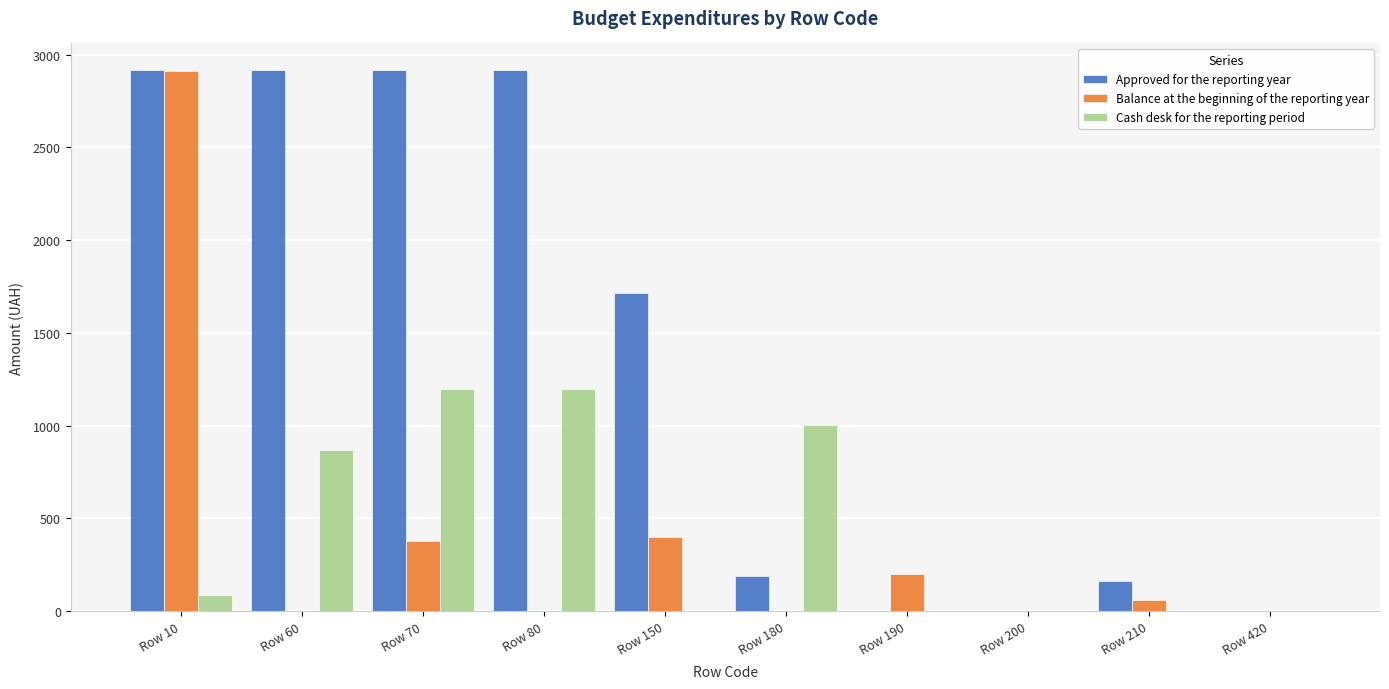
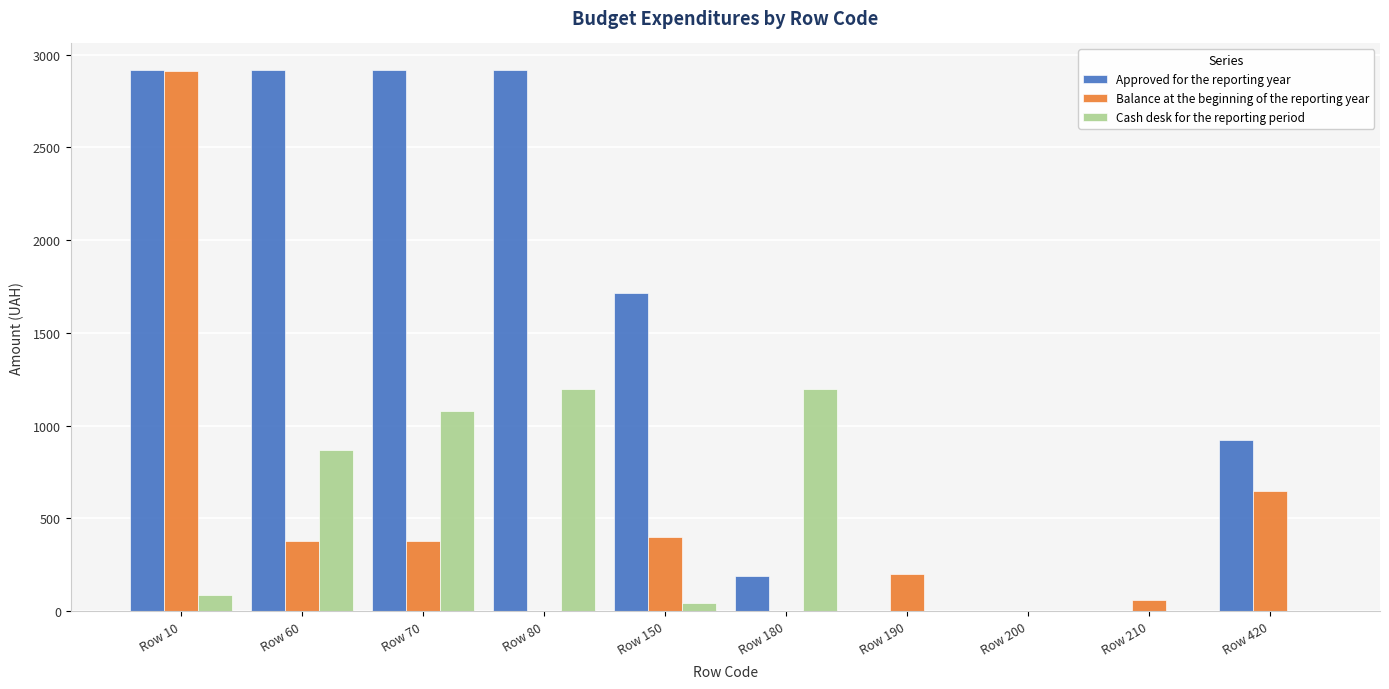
Balance at the beginning of the reporting year, Row 60: 0 -> 380
Cash desk for the reporting period, Row 70: 1200 -> 1080
Cash desk for the reporting period, Row 150: 0 -> 40
Cash desk for the reporting period, Row 180: 1000 -> 1200
Approved for the reporting year, Row 210: 160 -> 0
Approved for the reporting year, Row 420: 0 -> 920
Balance at the beginning of the reporting year, Row 420: 0 -> 650
